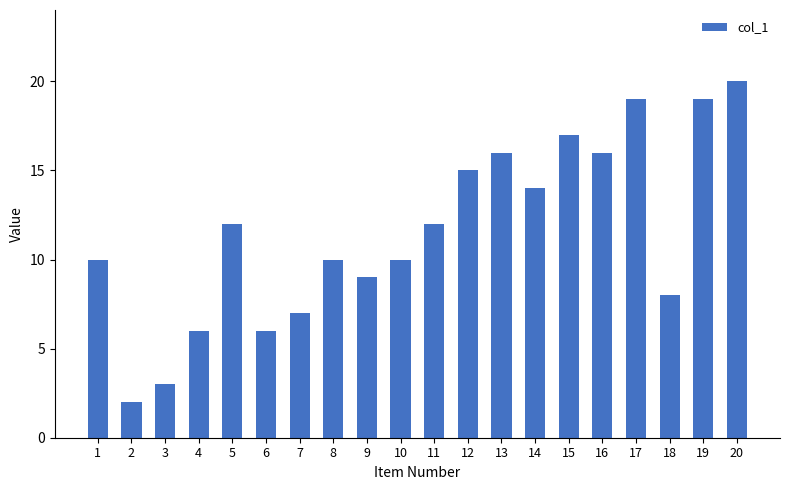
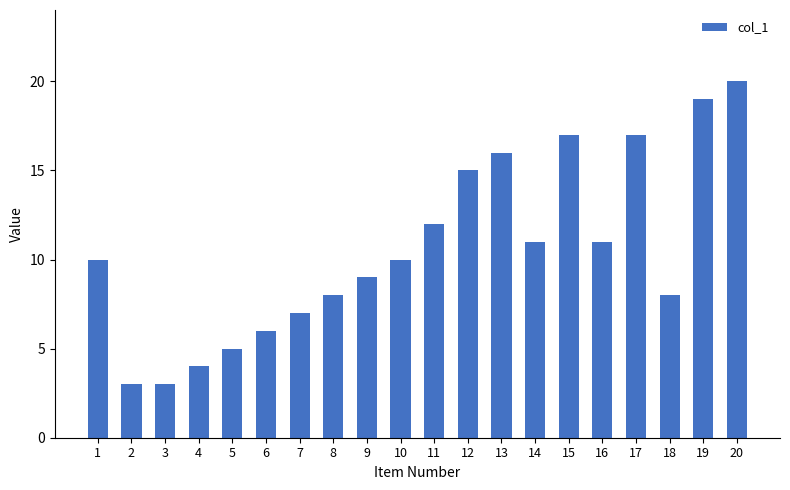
2: 2 -> 3
4: 6 -> 4
5: 12 -> 5
8: 10 -> 8
14: 14 -> 11
16: 16 -> 11
17: 19 -> 17
